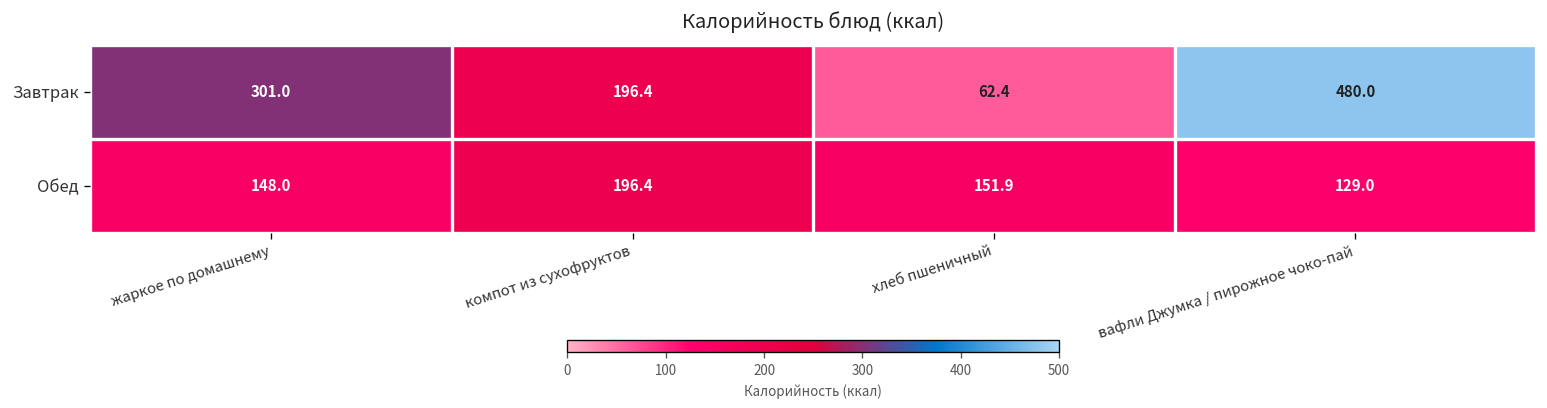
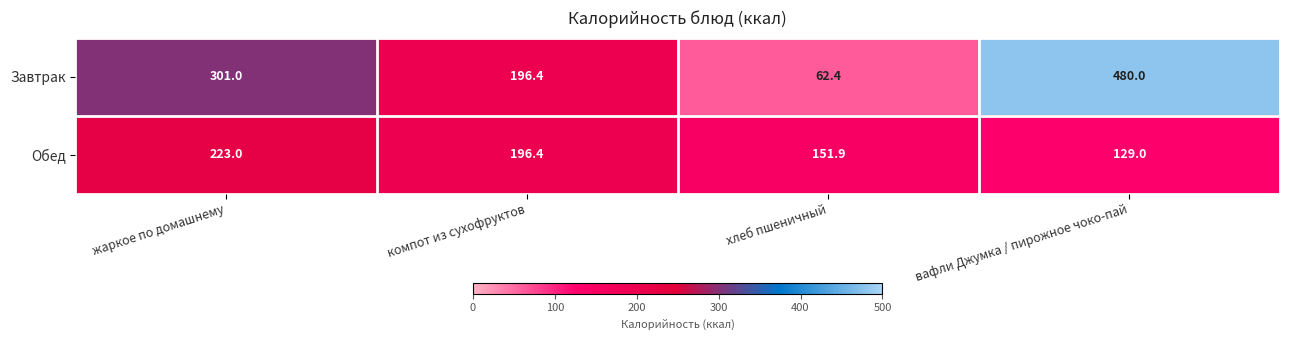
Обед, жаркое по домашнему: 148.0 -> 223.0
